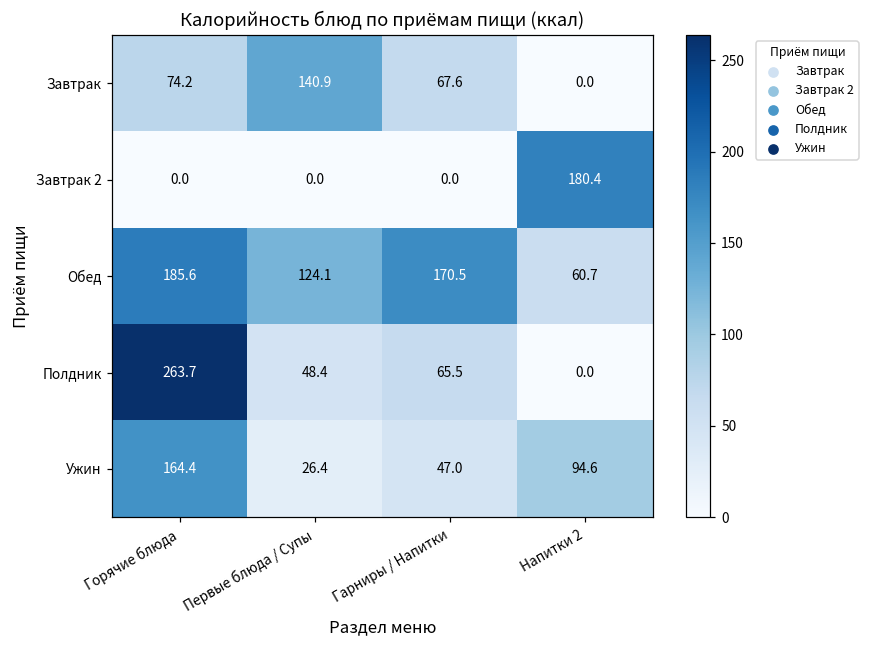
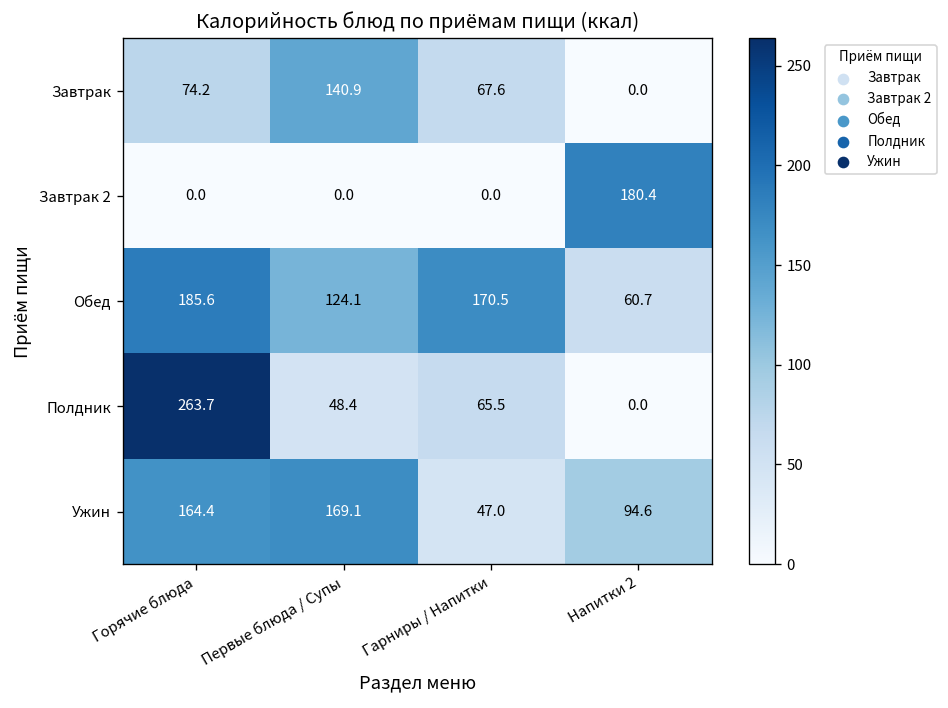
Ужин, Первые блюда / Супы: 26.4 -> 169.1
